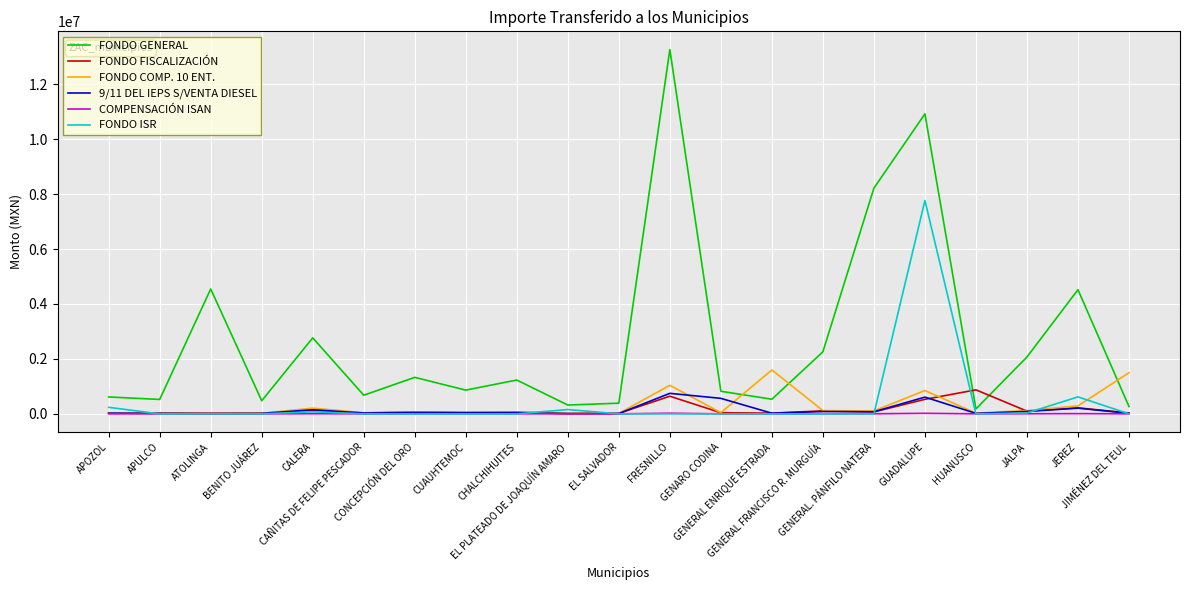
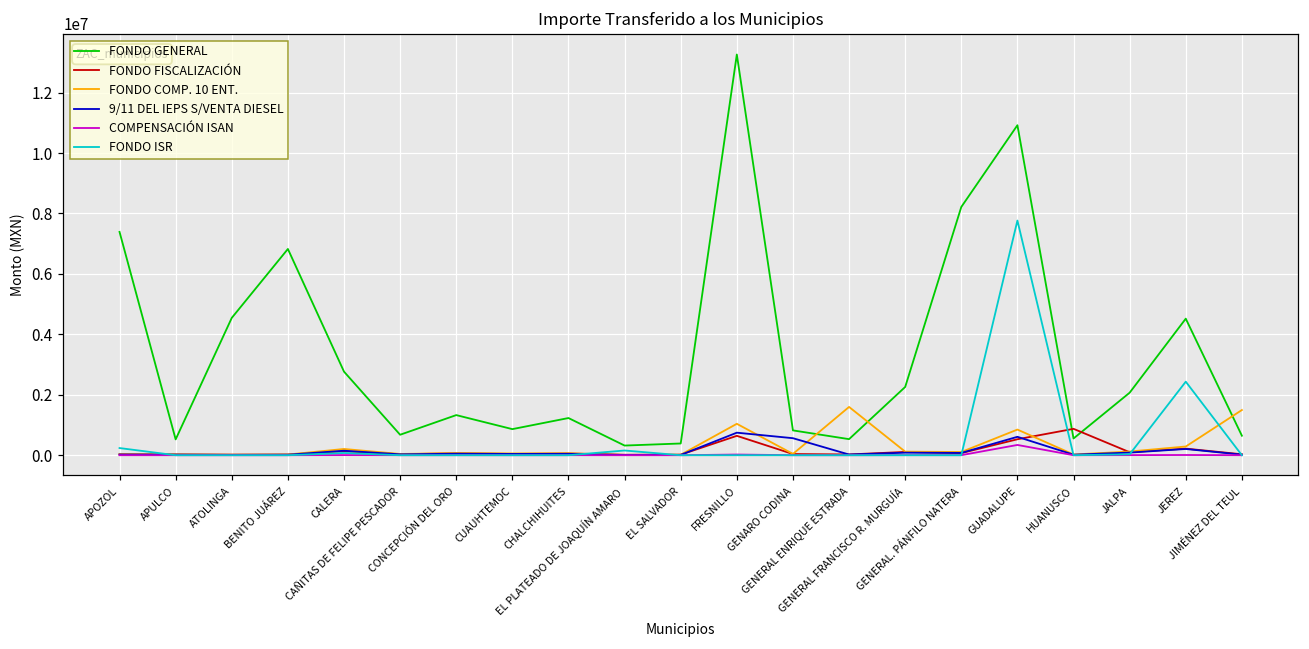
FONDO GENERAL, APOZOL: 600000 -> 7400000
FONDO GENERAL, BENITO JUÁREZ: 500000 -> 6800000
COMPENSACIÓN ISAN, GUADALUPE: 0 -> 300000
FONDO GENERAL, HUANUSCO: 200000 -> 600000
FONDO ISR, JEREZ: 600000 -> 2400000
FONDO GENERAL, JIMÉNEZ DEL TEUL: 300000 -> 600000
